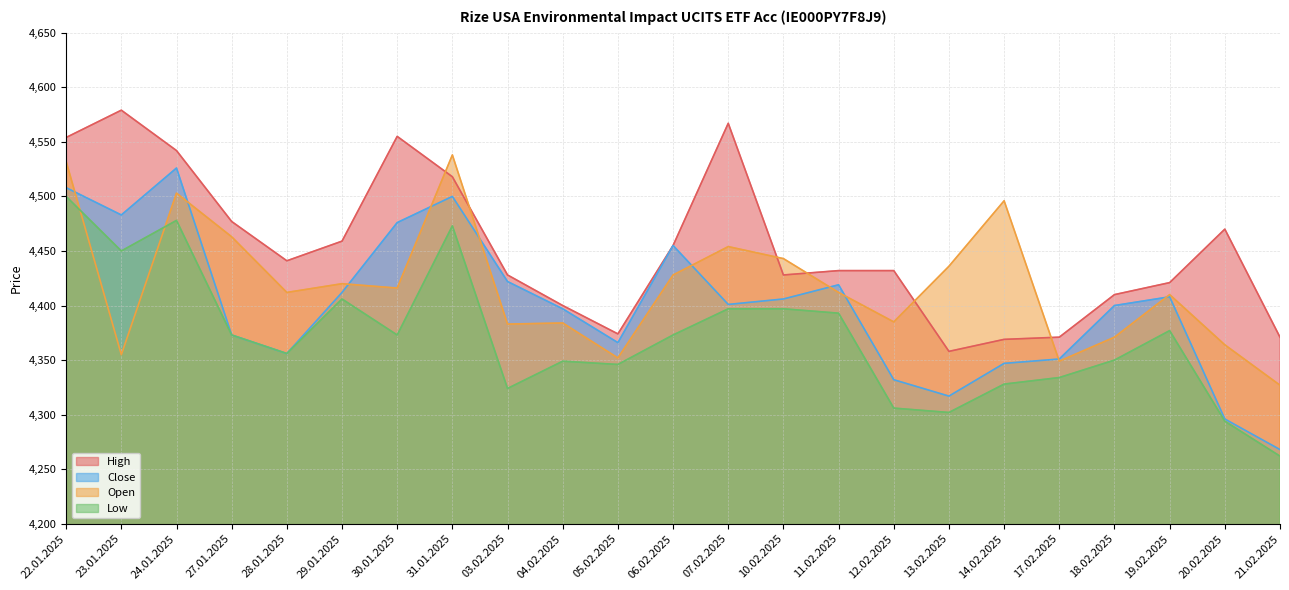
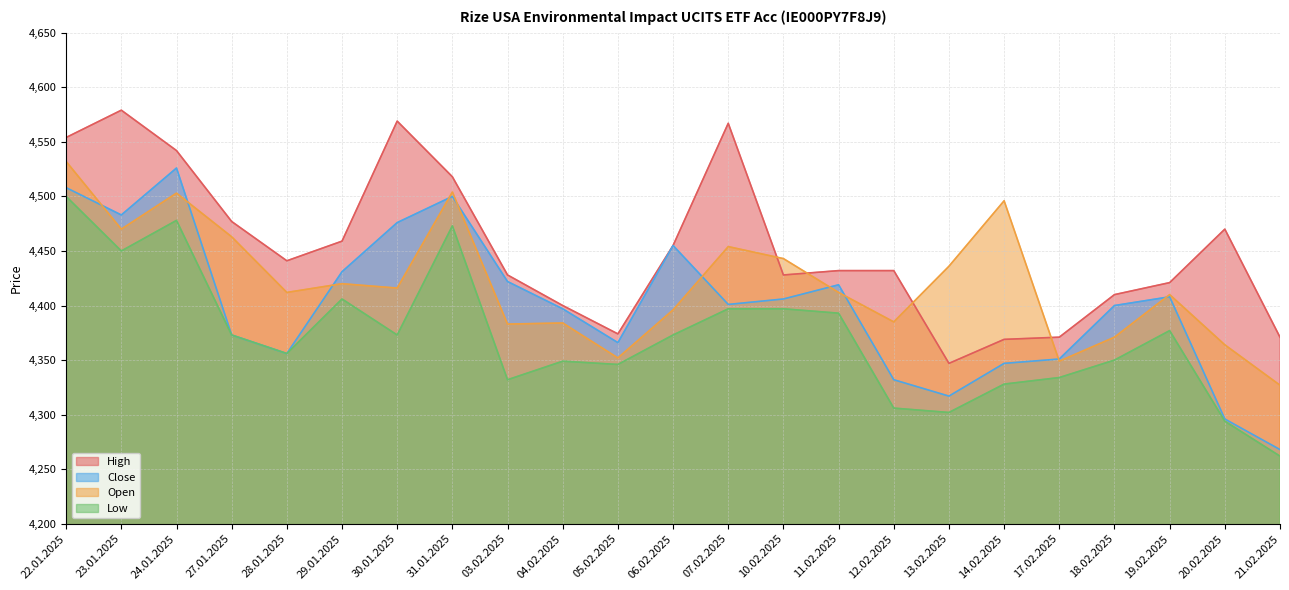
Open, 23.01.2025: 4,355 -> 4,470
Close, 29.01.2025: 4,412 -> 4,431
High, 30.01.2025: 4,555 -> 4,569
Open, 31.01.2025: 4,538 -> 4,504
Low, 03.02.2025: 4,324 -> 4,332
Open, 06.02.2025: 4,428 -> 4,396
High, 13.02.2025: 4,358 -> 4,347
